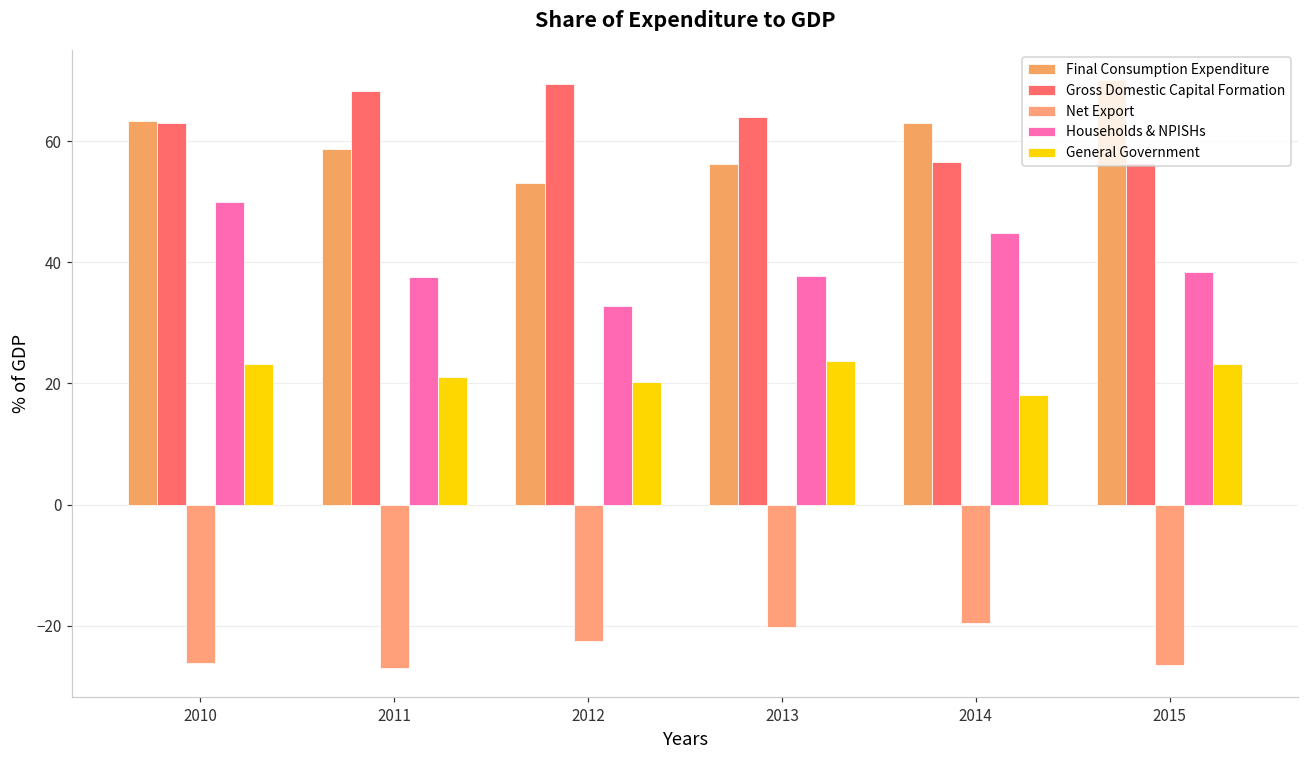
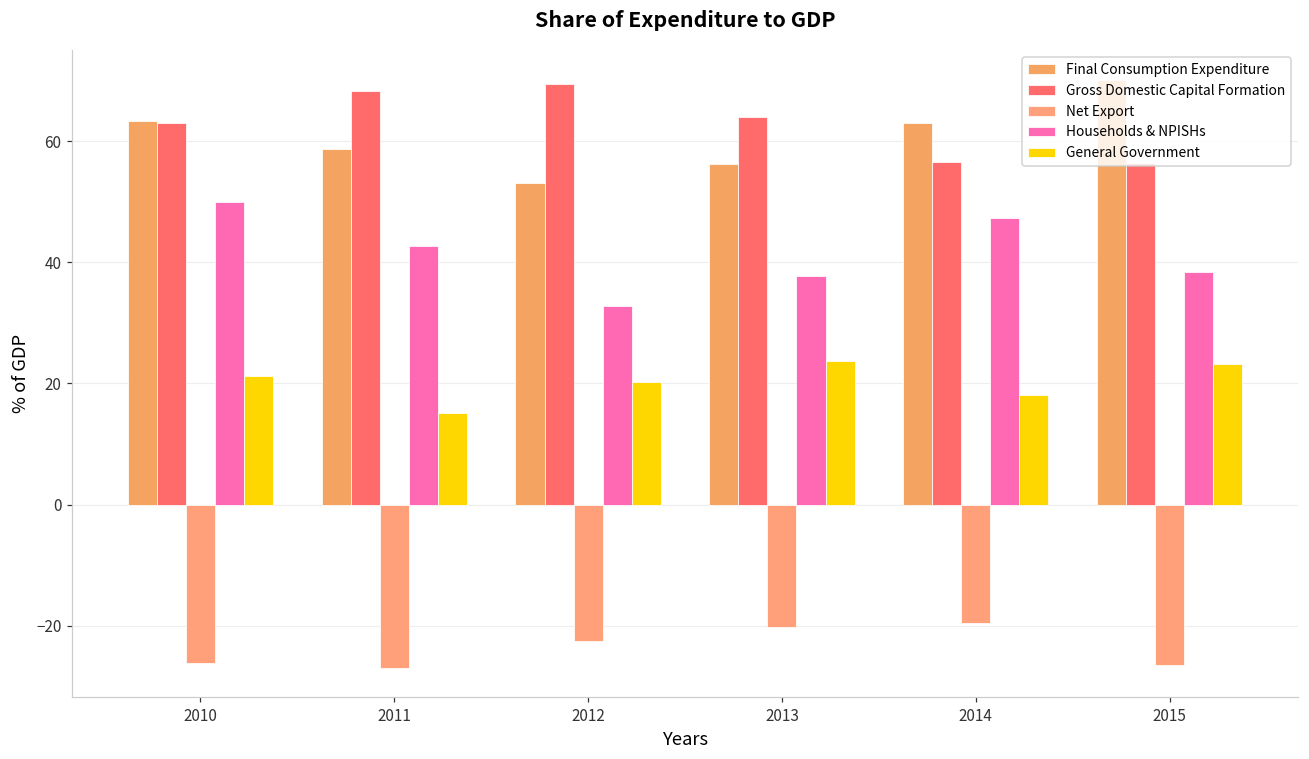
General Government, 2010: 23 -> 21
Households & NPISHs, 2011: 38 -> 43
General Government, 2011: 21 -> 15
Households & NPISHs, 2014: 45 -> 47
